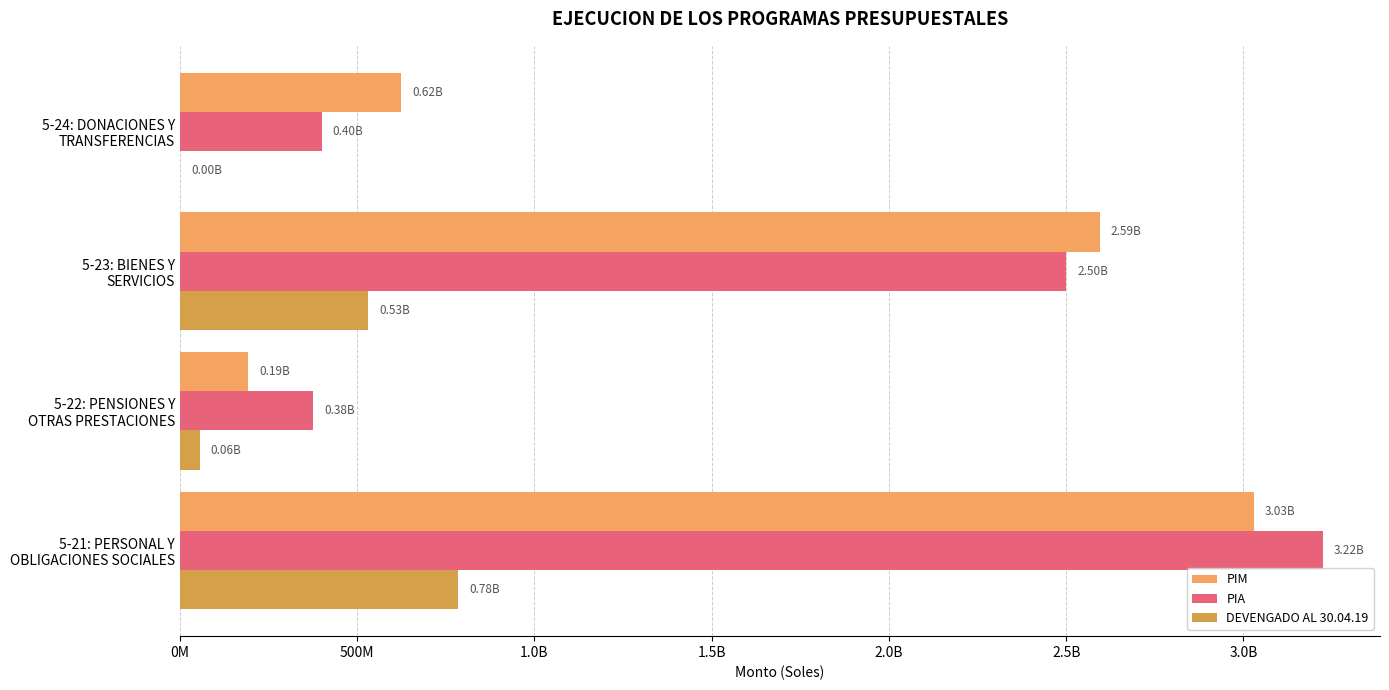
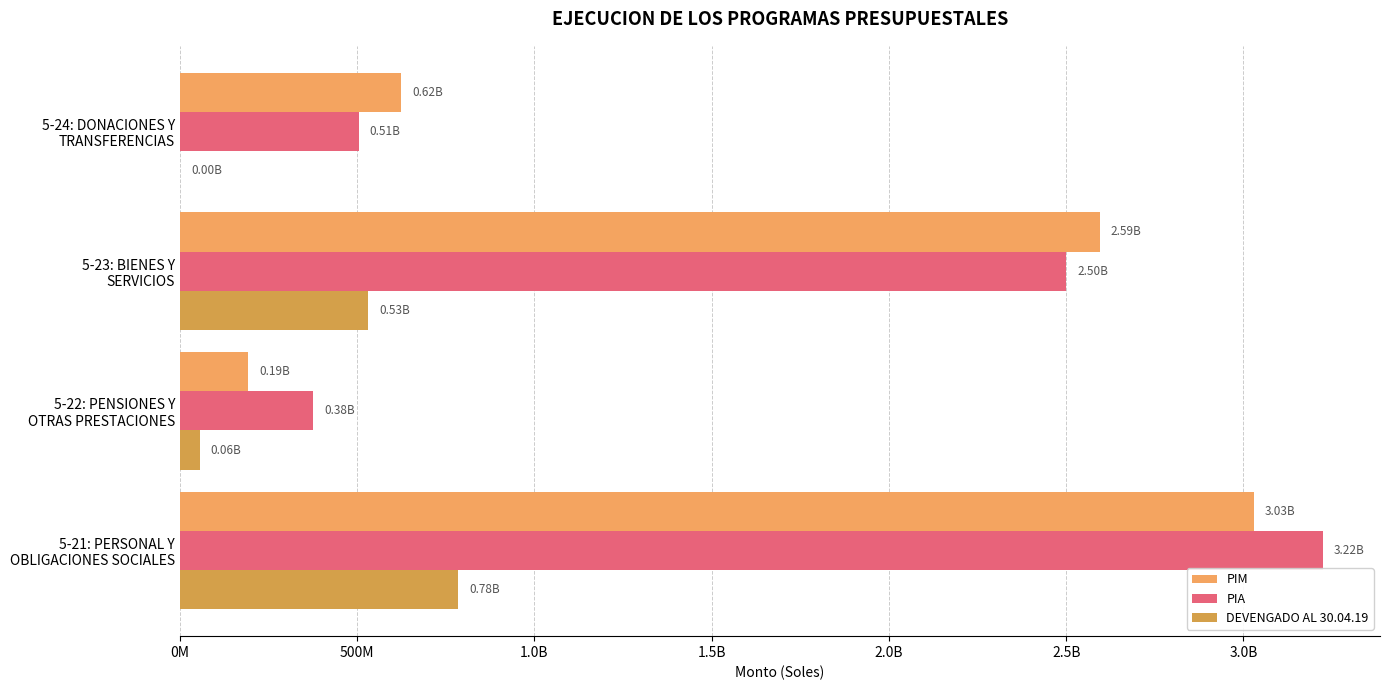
PIA, 5-24: DONACIONES Y TRANSFERENCIAS: 0.40B -> 0.51B
